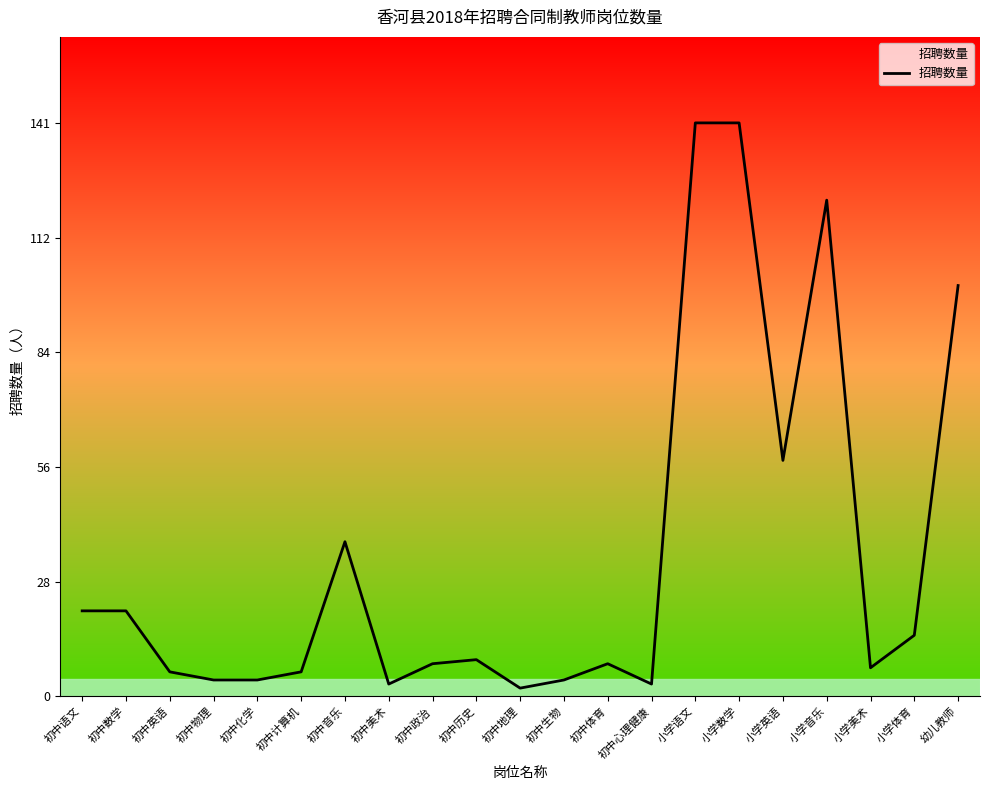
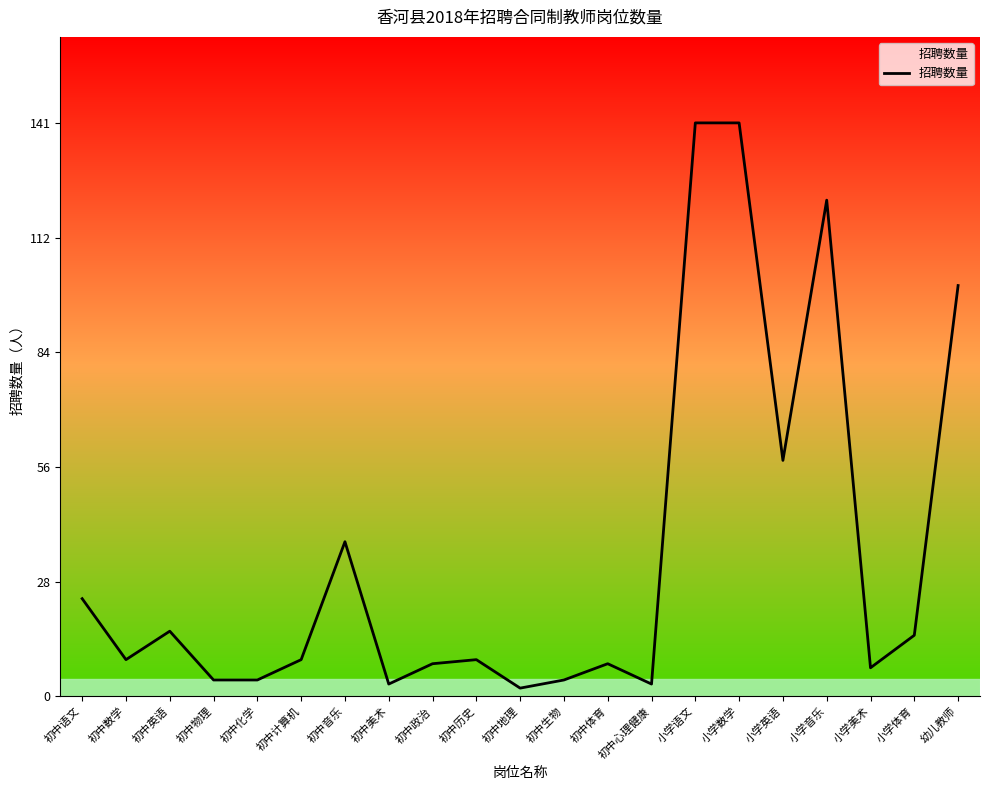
初中语文: 21 -> 24
初中数学: 21 -> 9
初中英语: 6 -> 16
初中计算机: 6 -> 9
